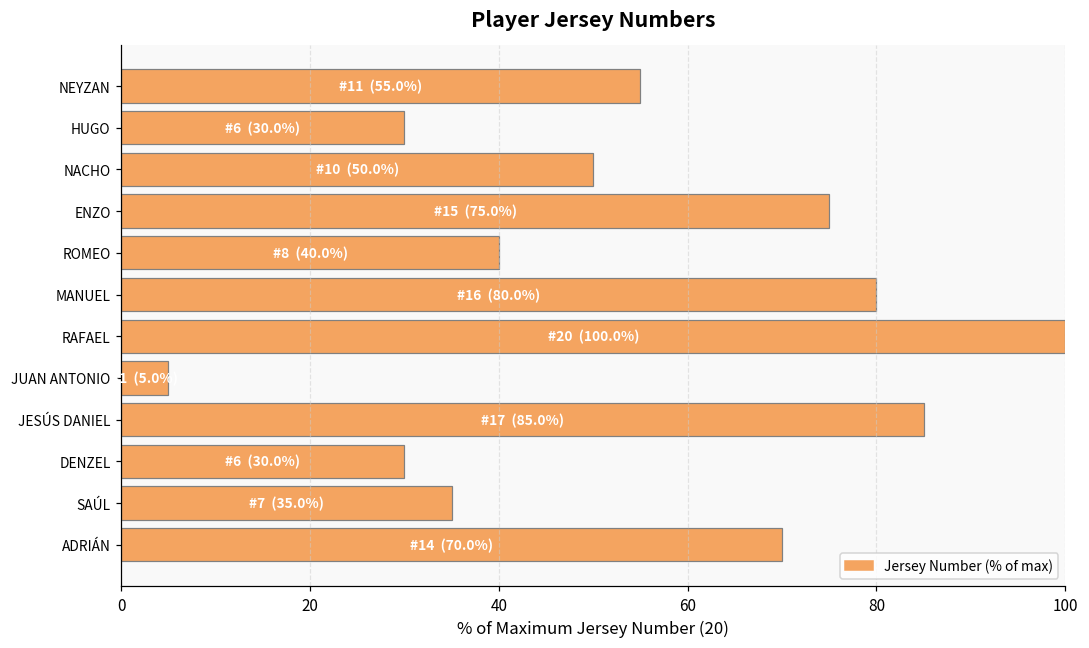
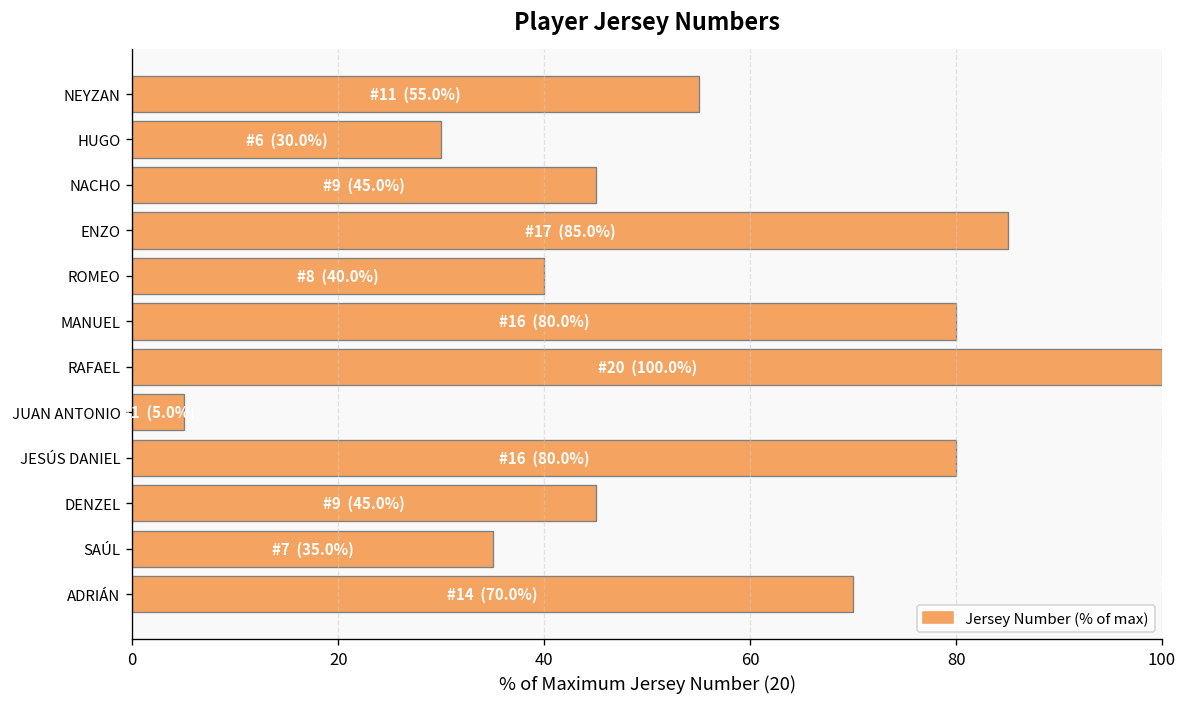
NACHO: 10 (50.0%) -> 9 (45.0%)
ENZO: 15 (75.0%) -> 17 (85.0%)
JESÚS DANIEL: 17 (85.0%) -> 16 (80.0%)
DENZEL: 6 (30.0%) -> 9 (45.0%)
